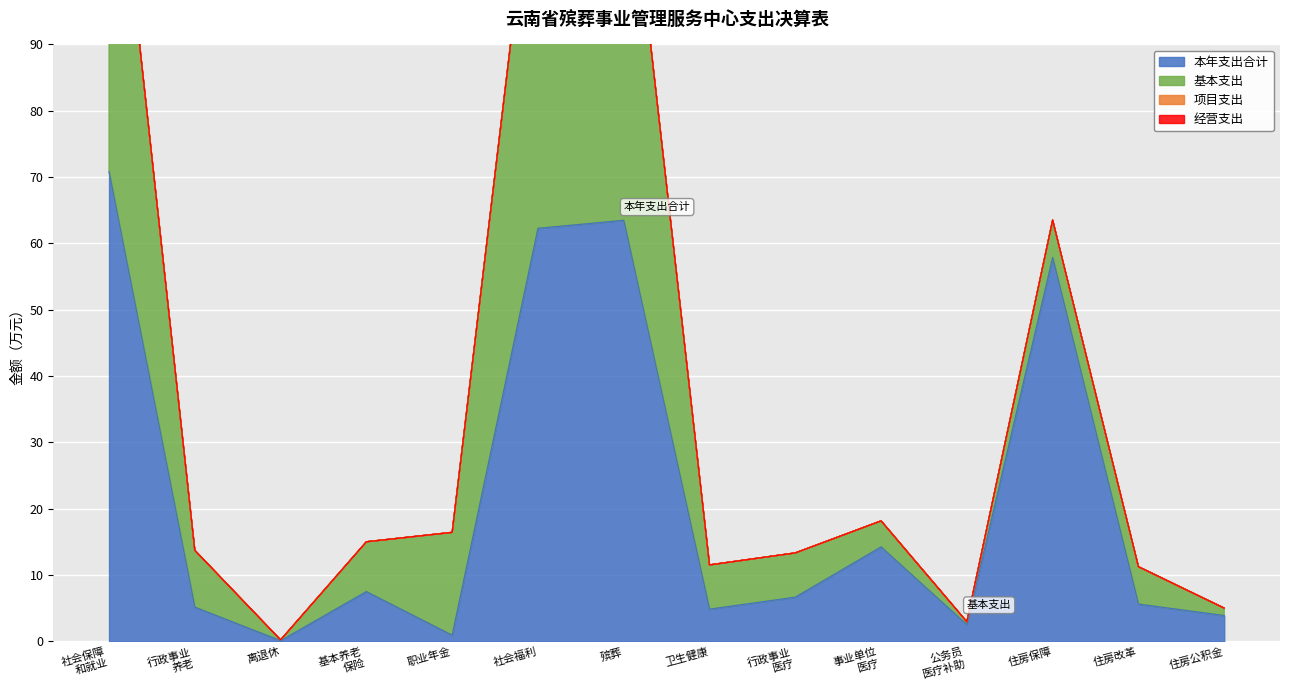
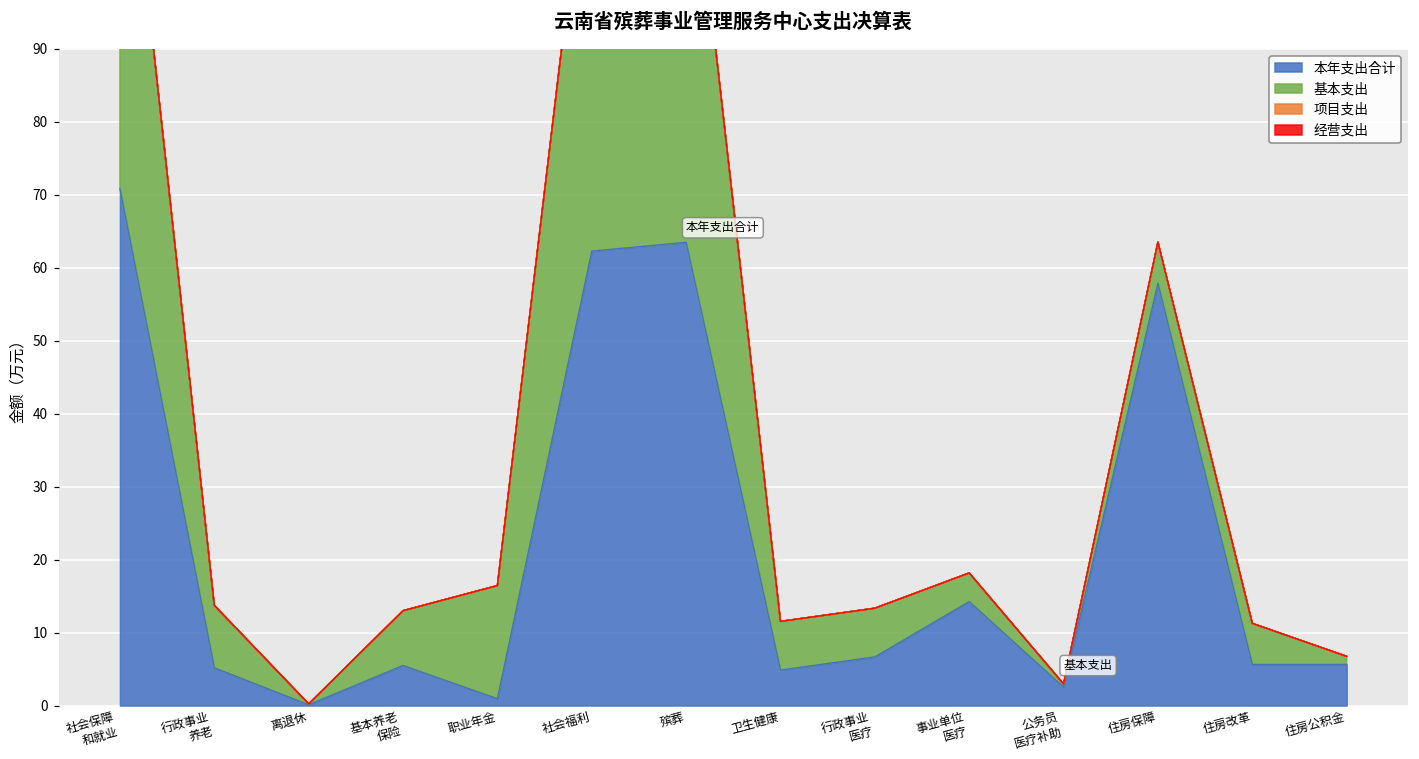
本年支出合计, 基本养老 保险: 8 -> 5
本年支出合计, 住房公积金: 4 -> 6
